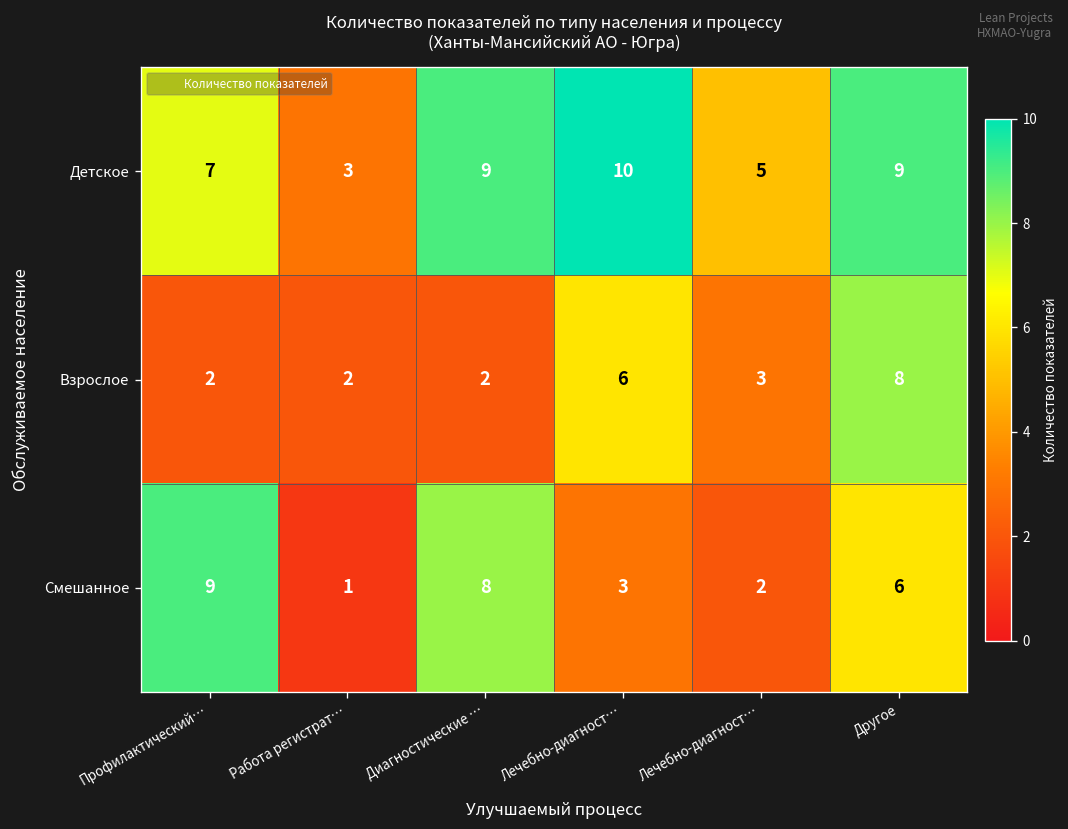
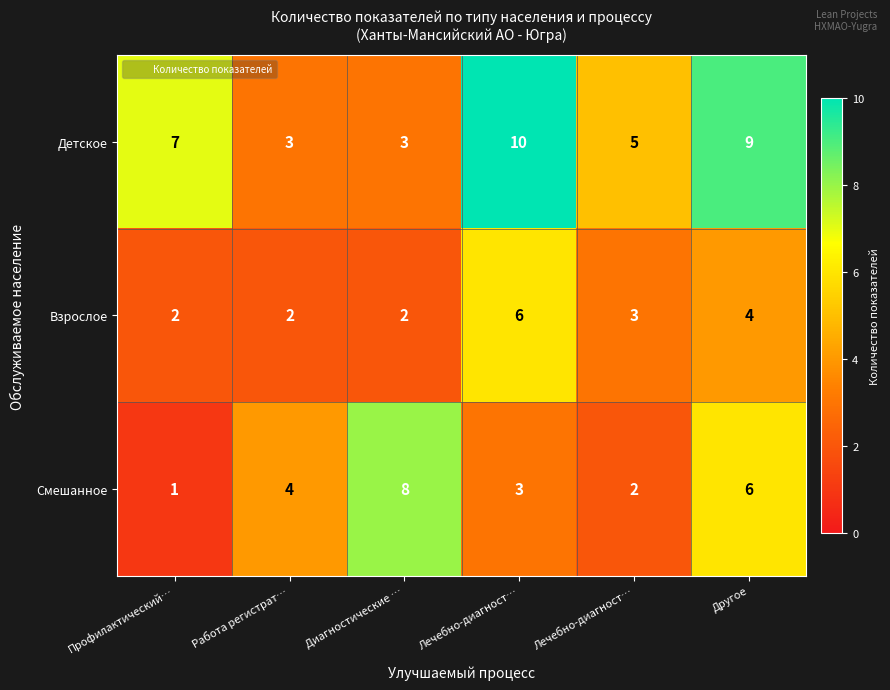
Детское, Диагностические …: 9 -> 3
Взрослое, Другое: 8 -> 4
Смешанное, Профилактический…: 9 -> 1
Смешанное, Работа регистрат…: 1 -> 4
